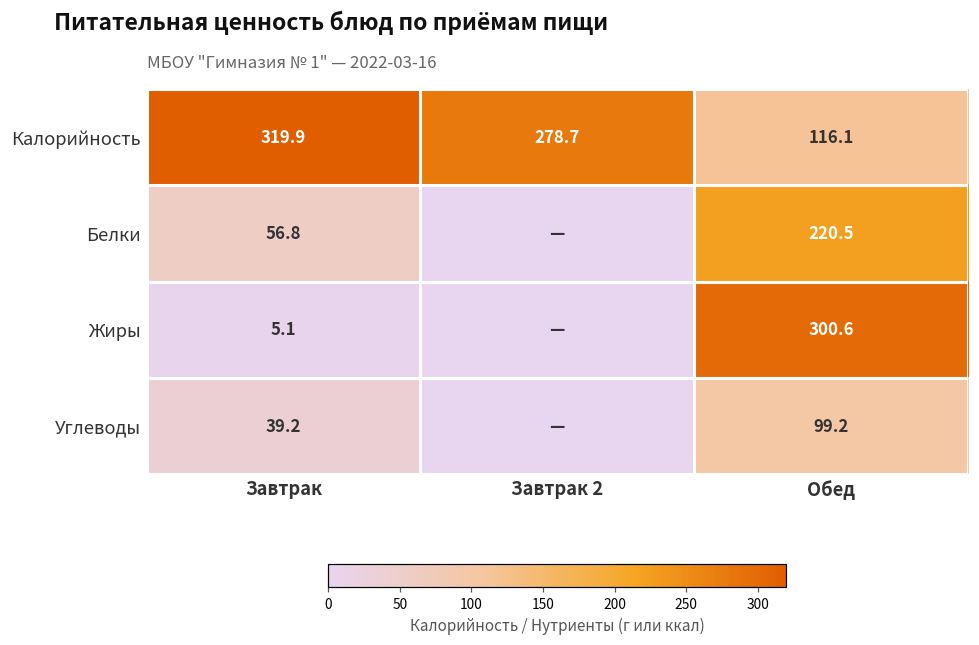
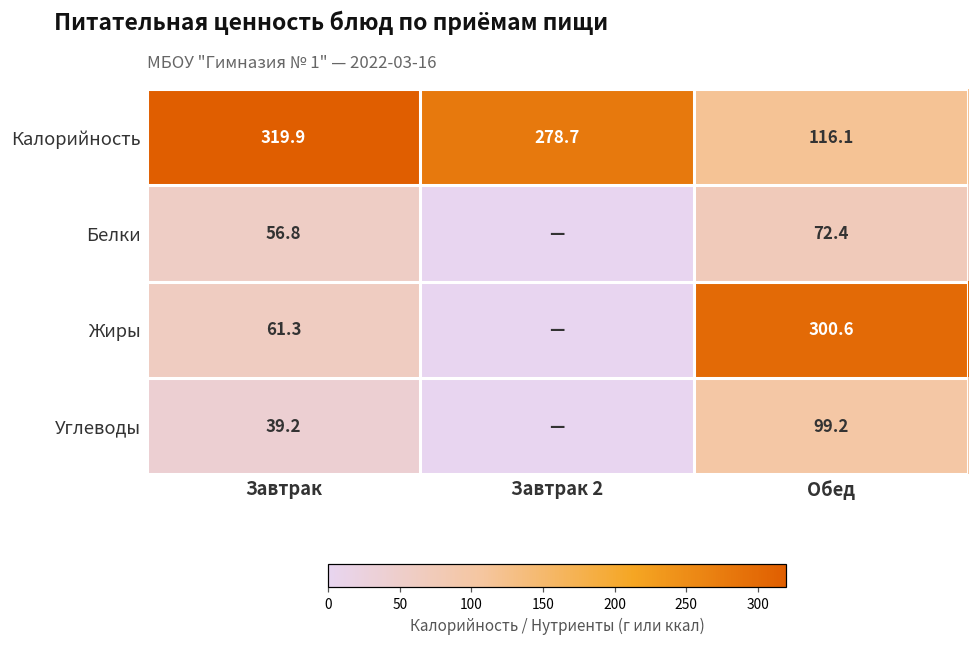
Белки, Обед: 220.5 -> 72.4
Жиры, Завтрак: 5.1 -> 61.3
